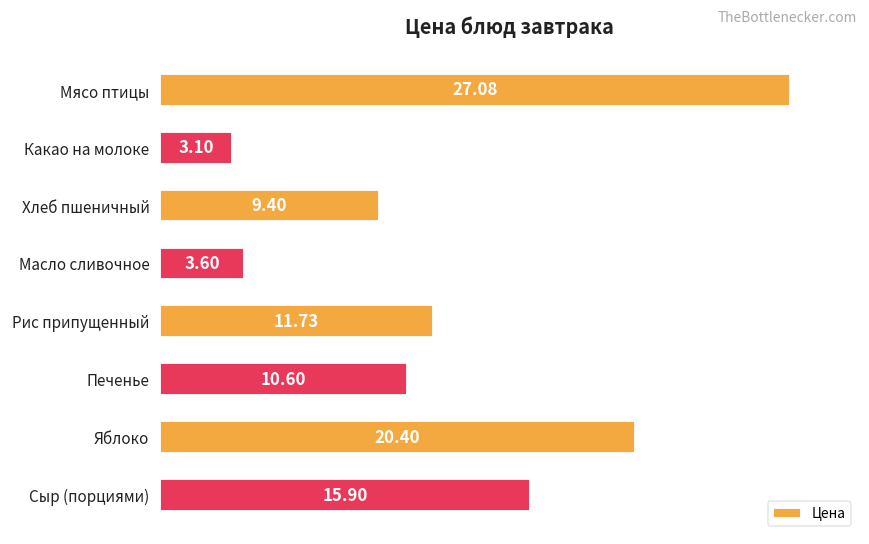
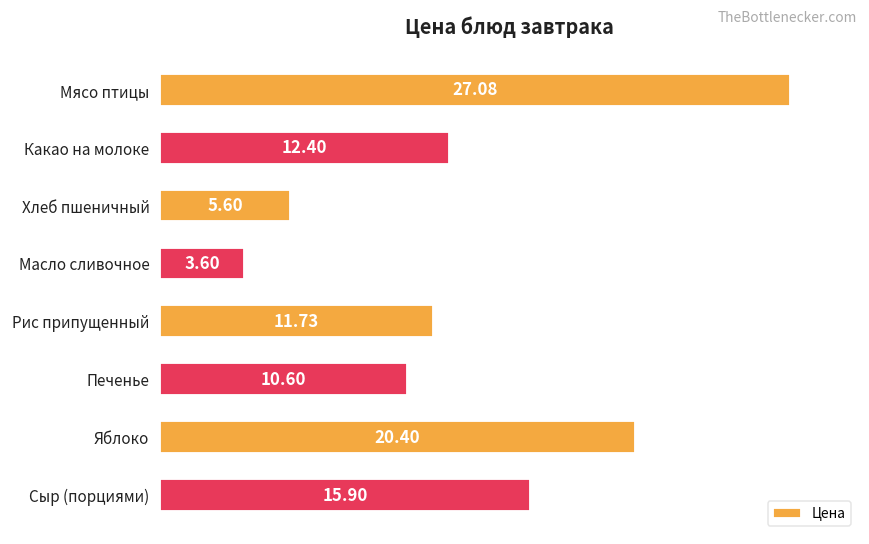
Какао на молоке: 3.10 -> 12.40
Хлеб пшеничный: 9.40 -> 5.60
